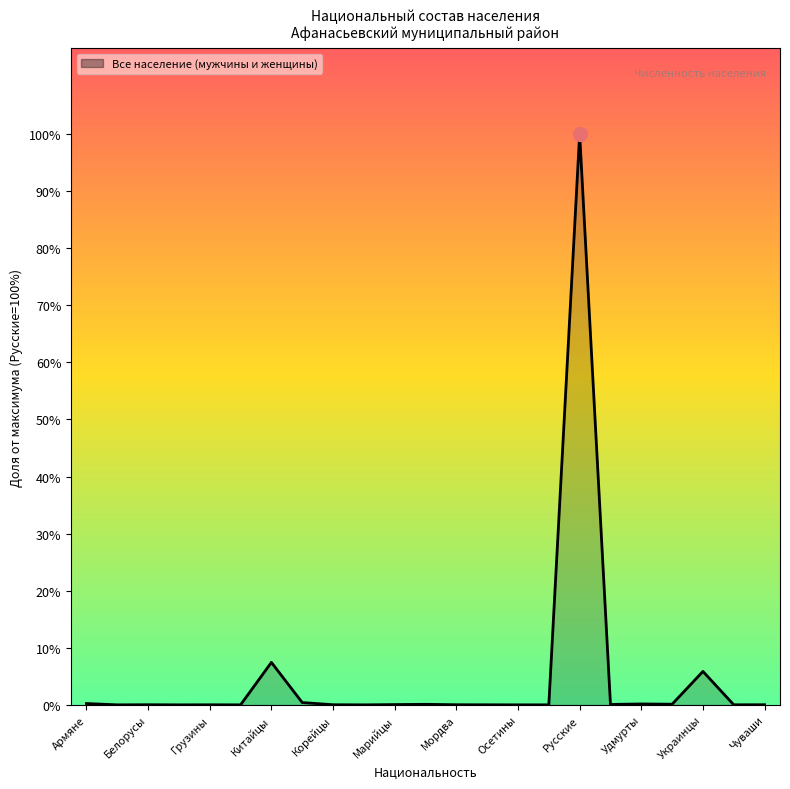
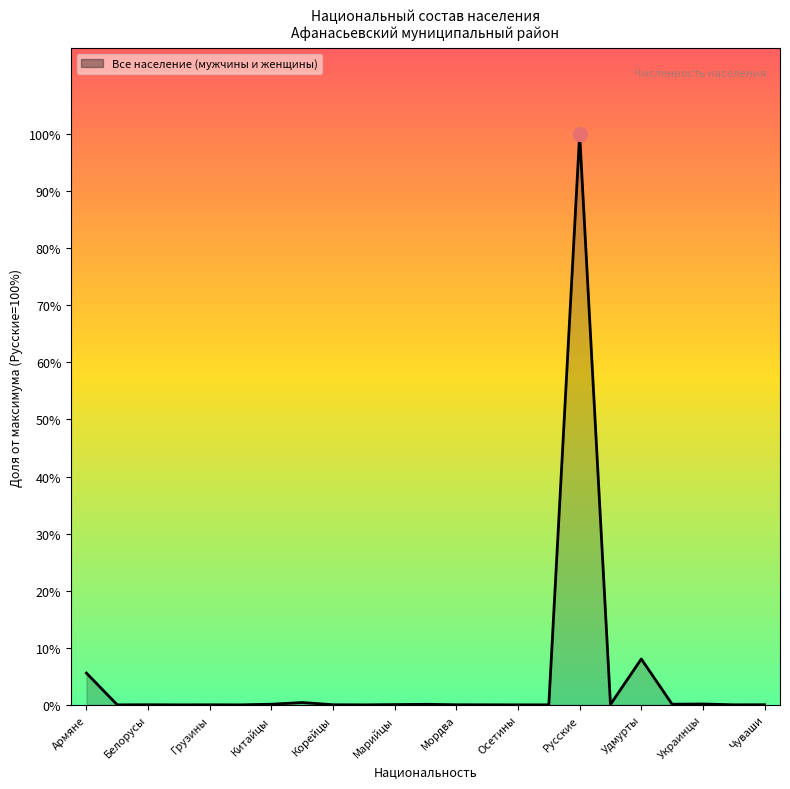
Все население (мужчины и женщины), Армяне: 0% -> 6%
Все население (мужчины и женщины), Китайцы: 7% -> 0%
Все население (мужчины и женщины), Удмурты: 0% -> 8%
Все население (мужчины и женщины), Украинцы: 6% -> 0%
